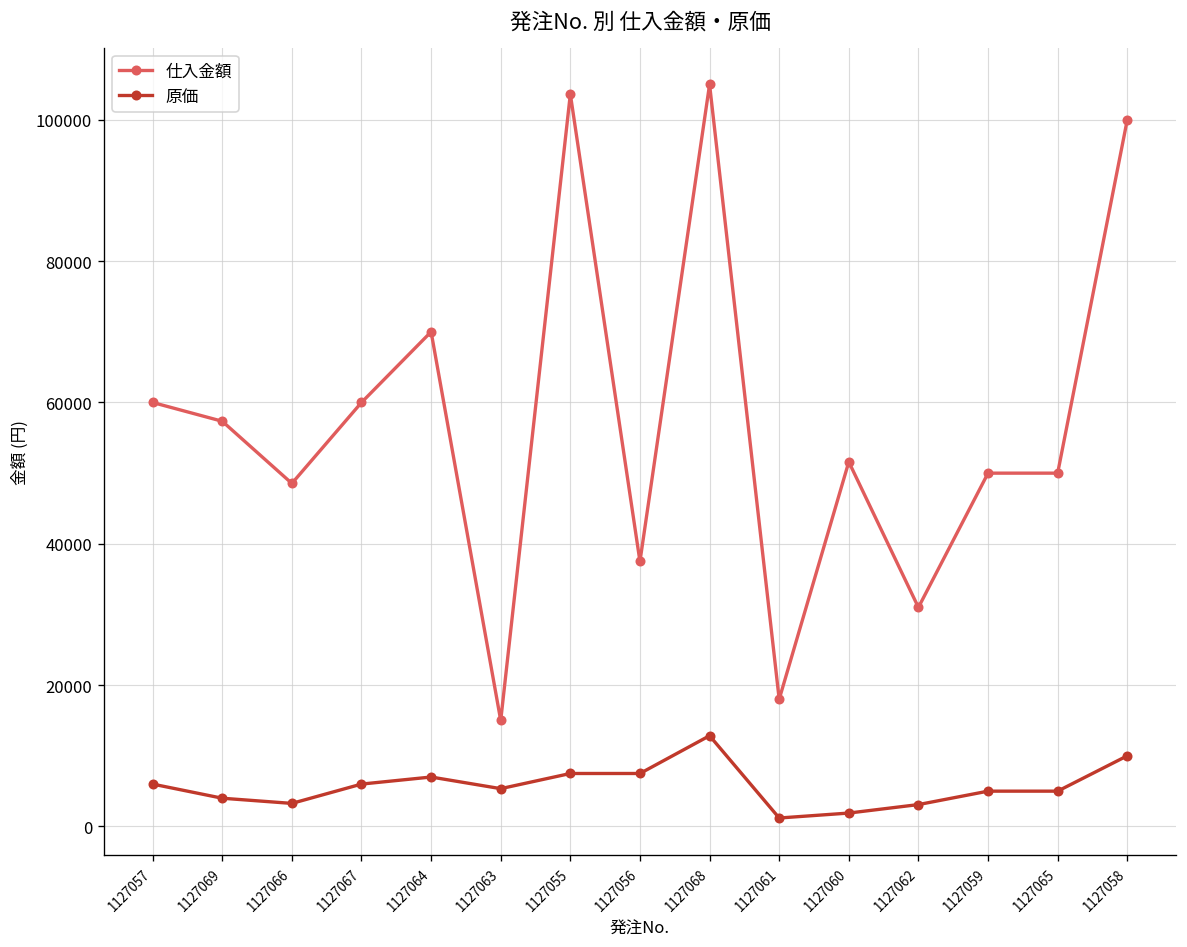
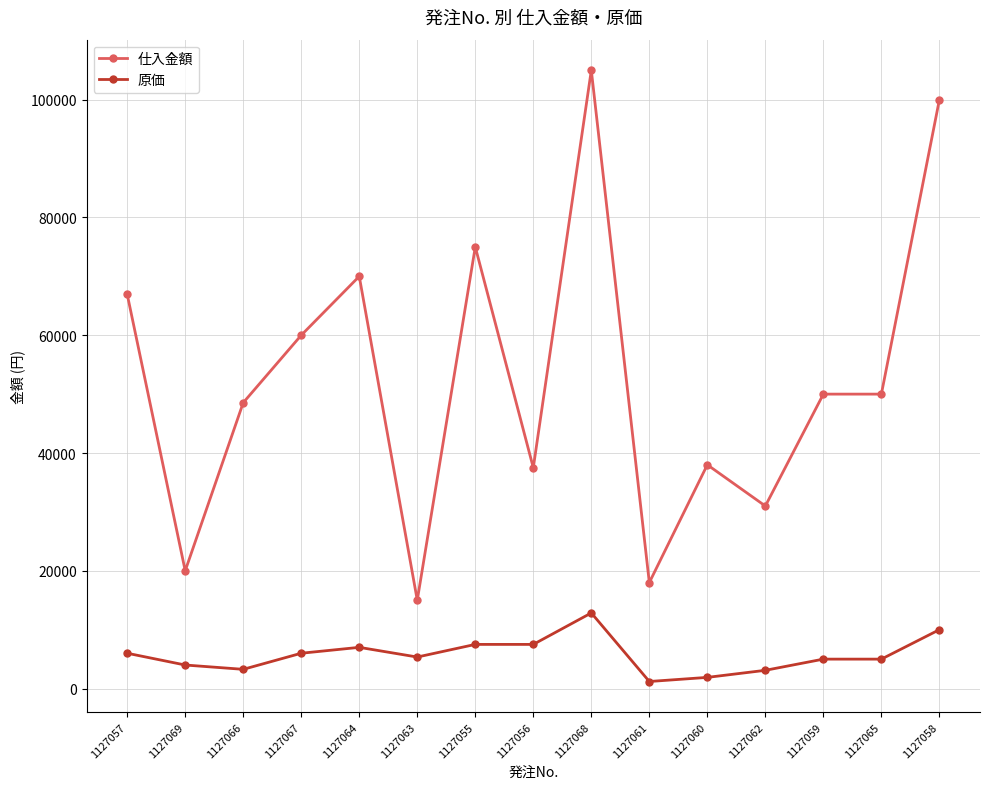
仕入金額, 1127057: 60000 -> 67000
仕入金額, 1127069: 57000 -> 20000
仕入金額, 1127055: 104000 -> 75000
仕入金額, 1127060: 52000 -> 38000
